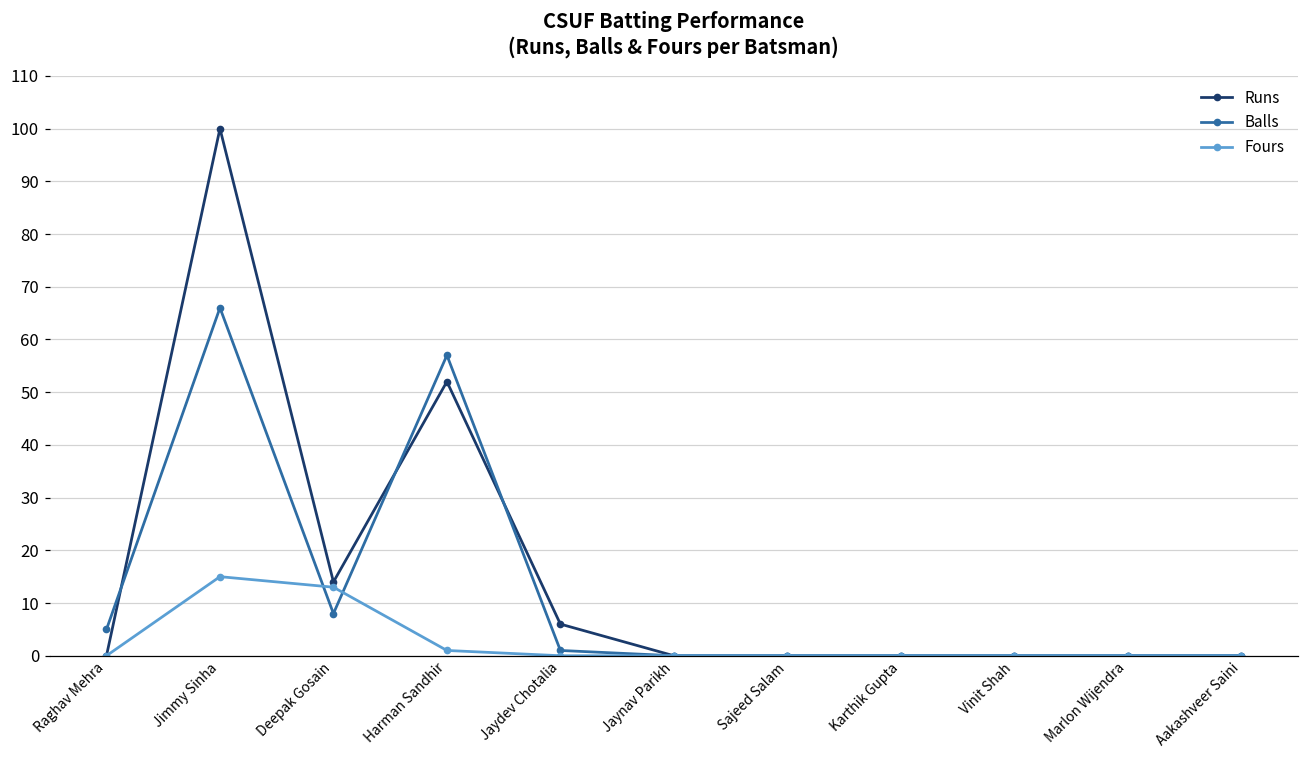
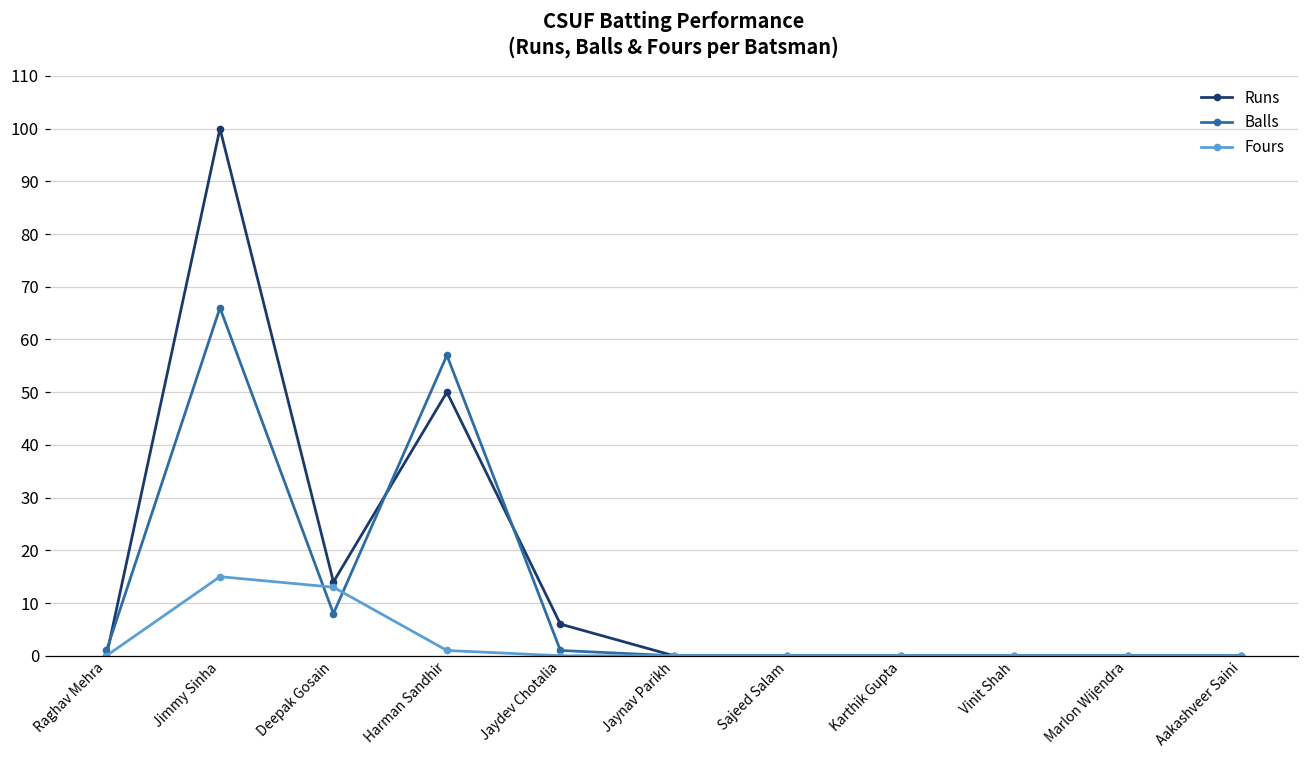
Balls, Raghav Mehra: 5 -> 1
Runs, Harman Sandhir: 52 -> 50
